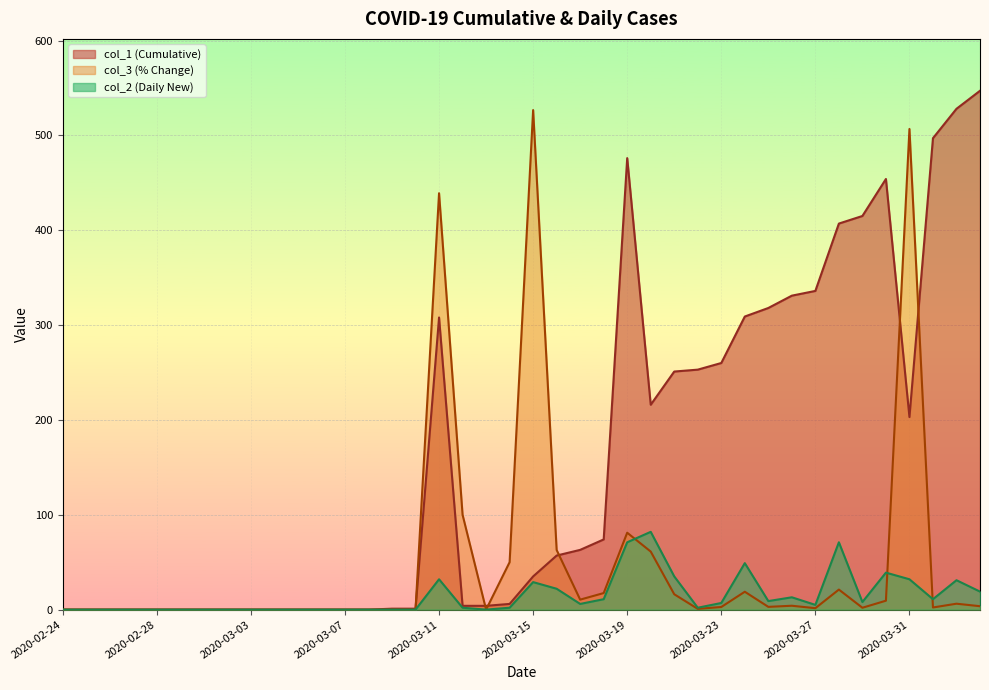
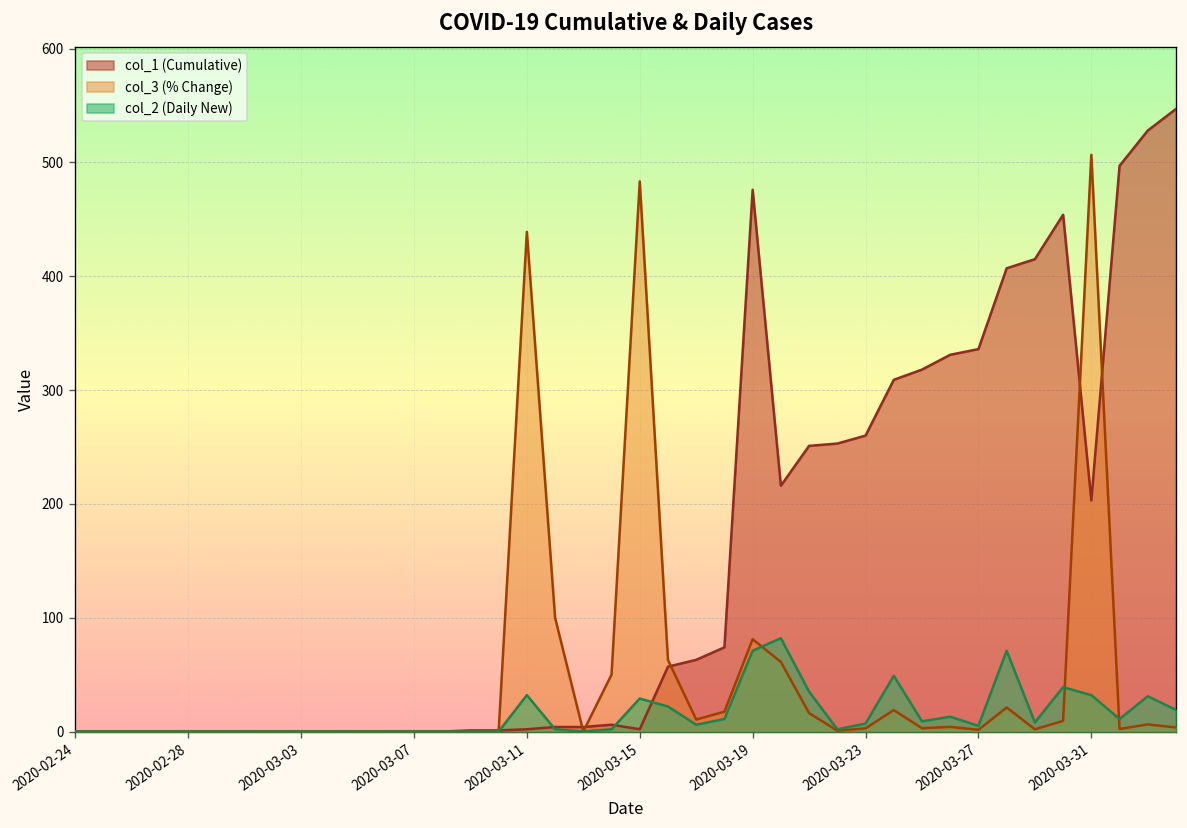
col_1 (Cumulative), 2020-03-11: 310 -> 0
col_1 (Cumulative), 2020-03-15: 40 -> 0
col_3 (% Change), 2020-03-15: 530 -> 480
